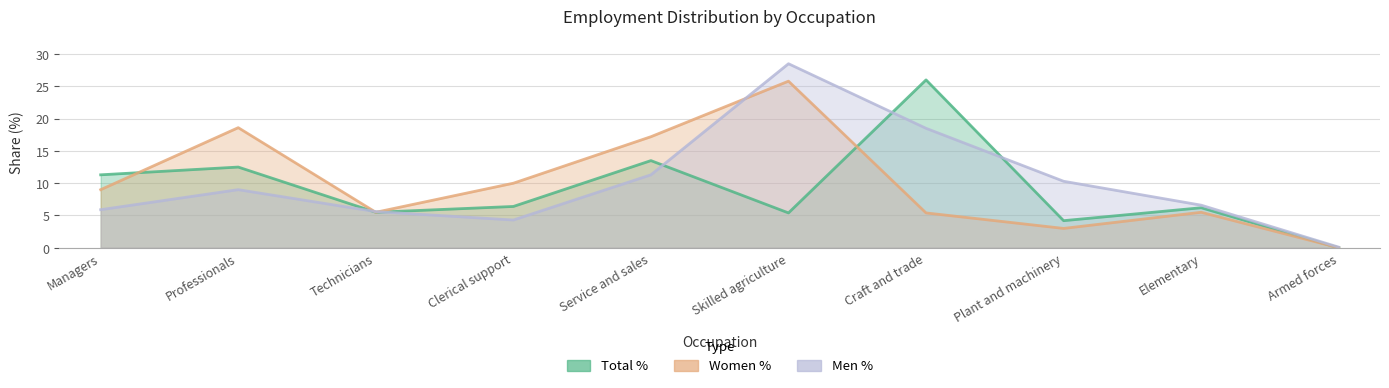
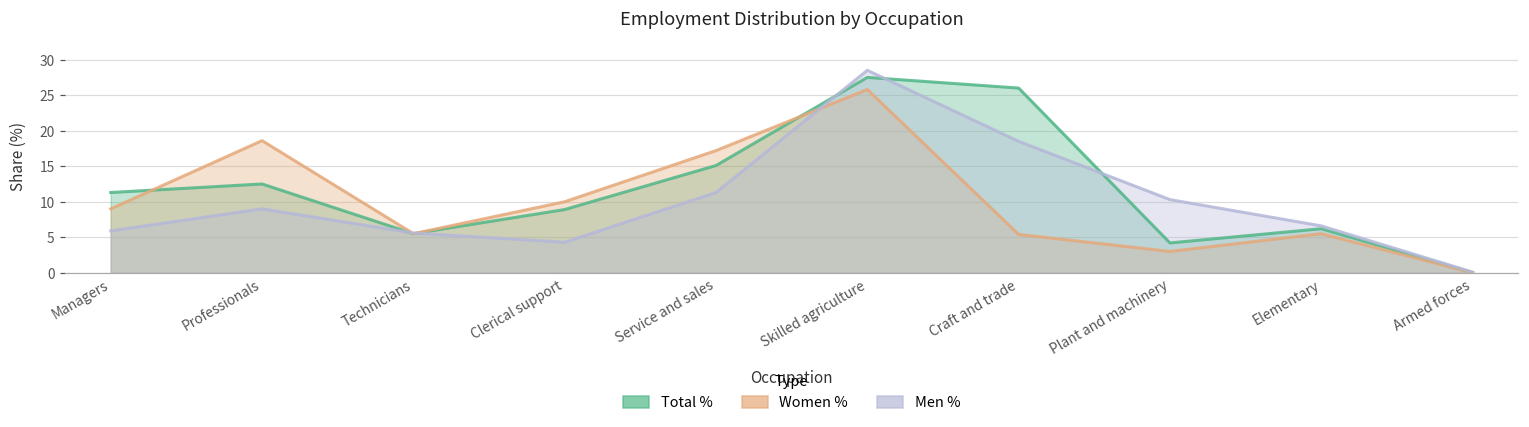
Total %, Clerical support: 6 -> 9
Total %, Service and sales: 14 -> 15
Total %, Skilled agriculture: 5 -> 28
